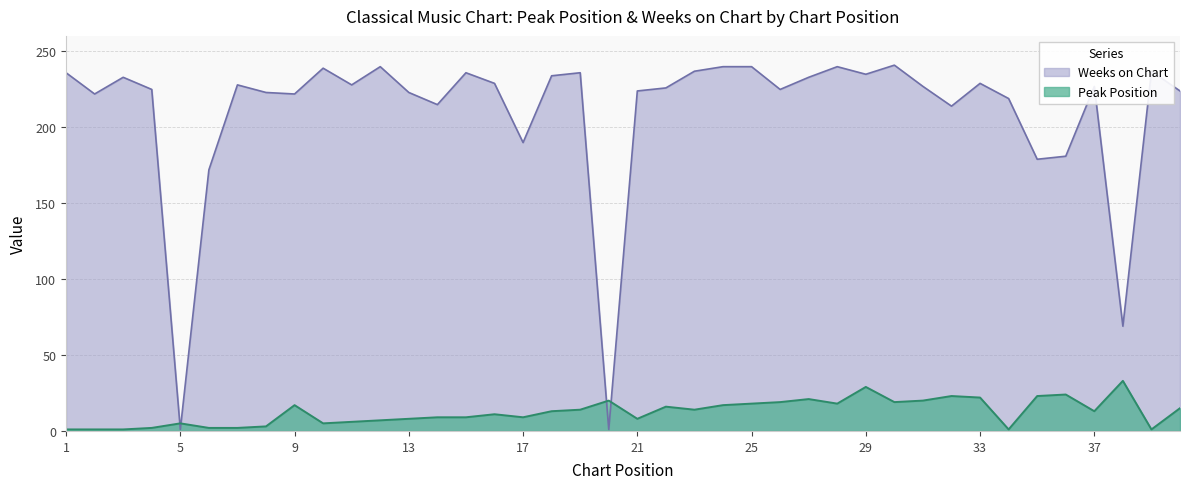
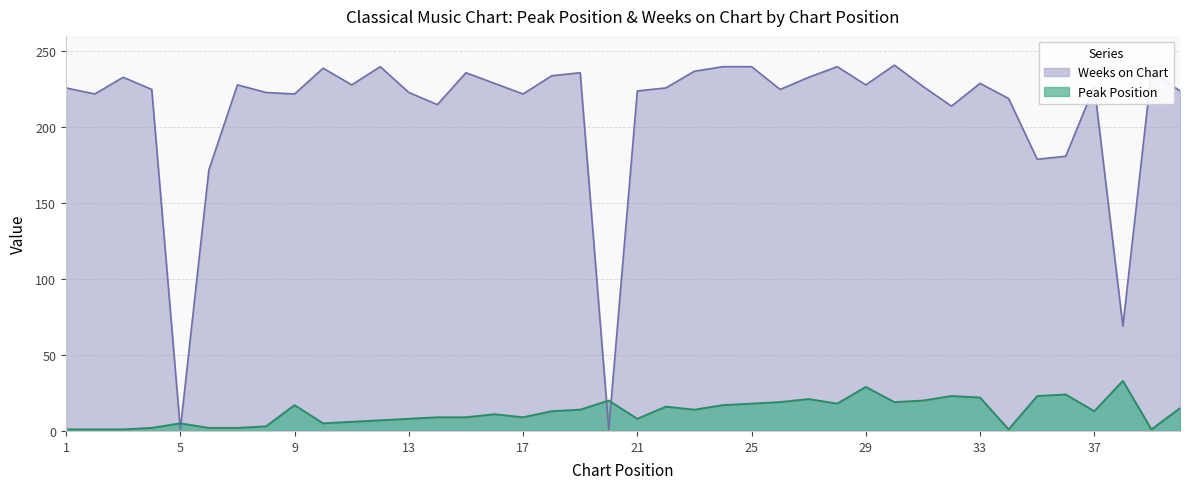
Weeks on Chart, 1: 236 -> 226
Weeks on Chart, 17: 190 -> 222
Weeks on Chart, 29: 235 -> 228
